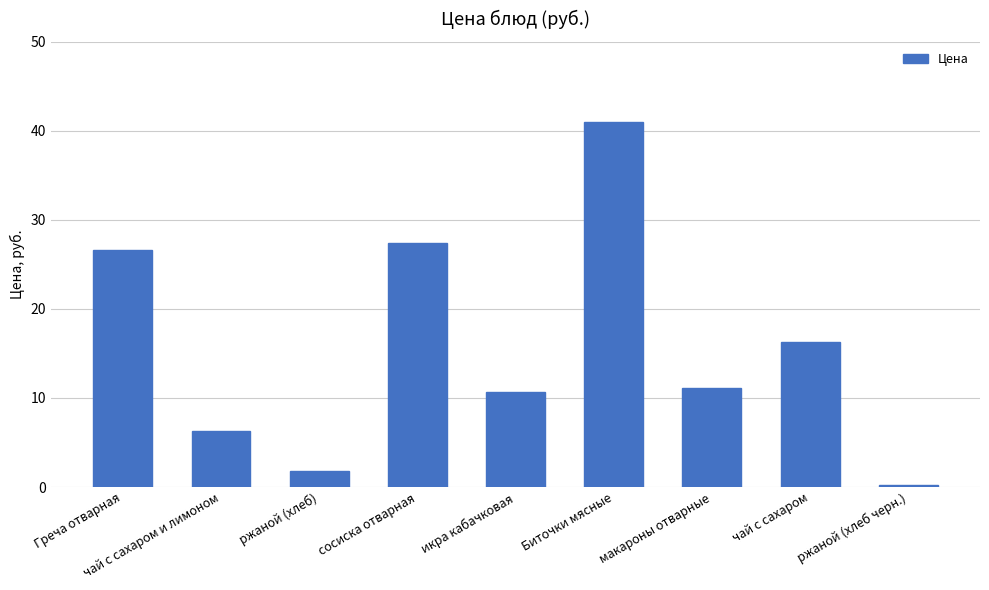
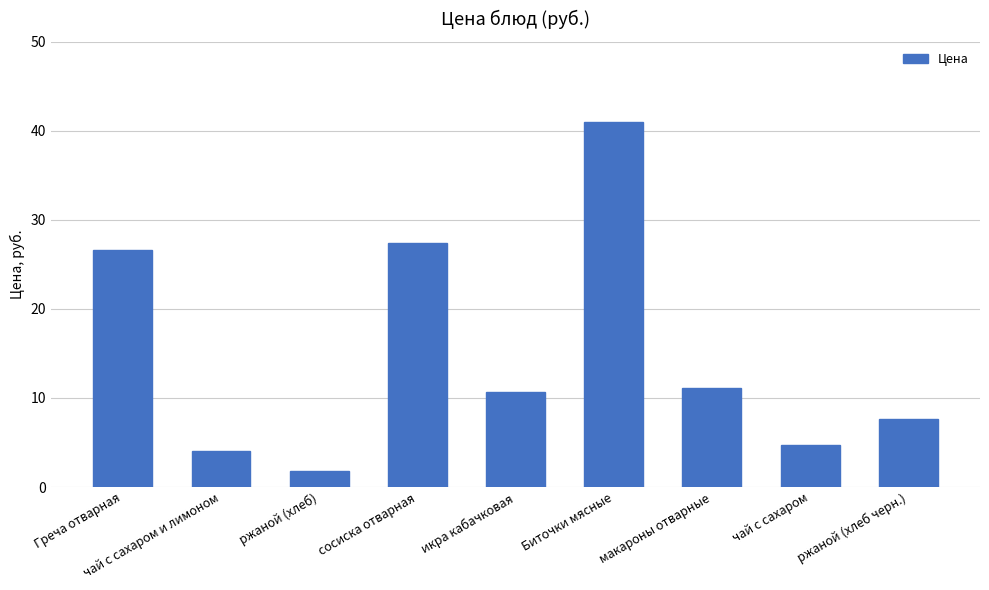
чай с сахаром и лимоном: 6 -> 4
чай с сахаром: 16 -> 5
ржаной (хлеб черн.): 0 -> 8
